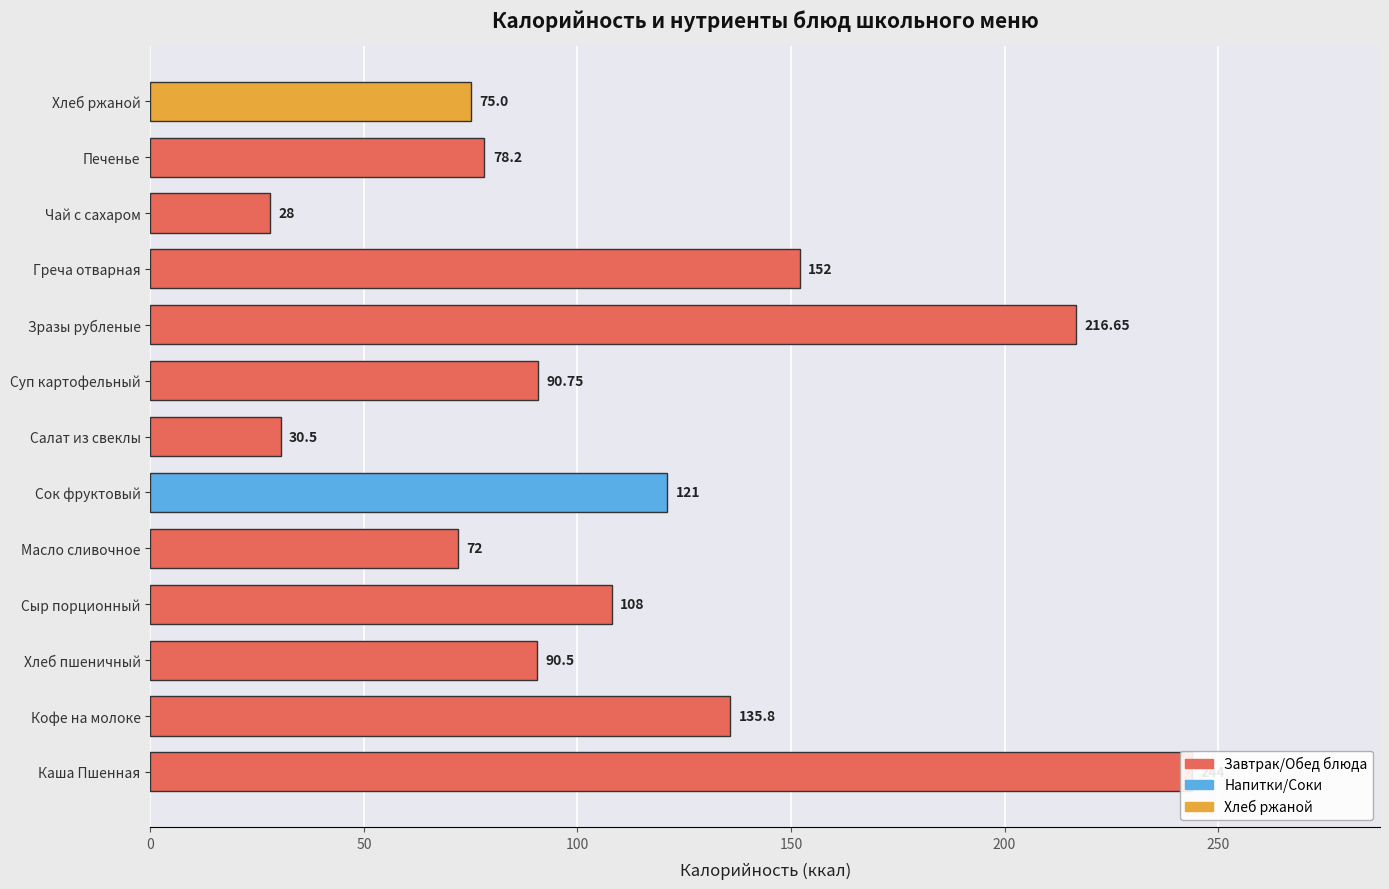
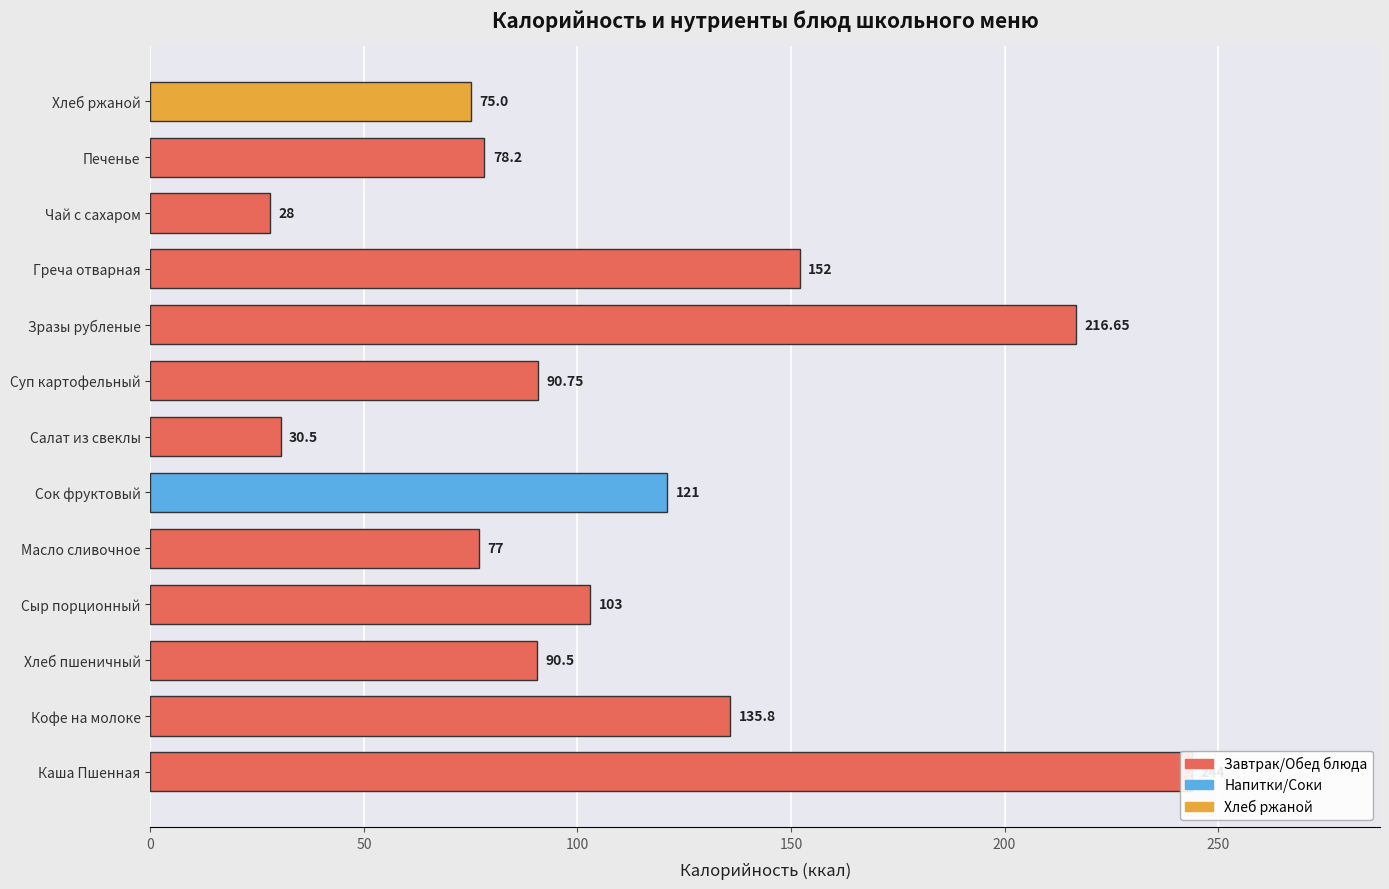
Масло сливочное: 72 -> 77
Сыр порционный: 108 -> 103
